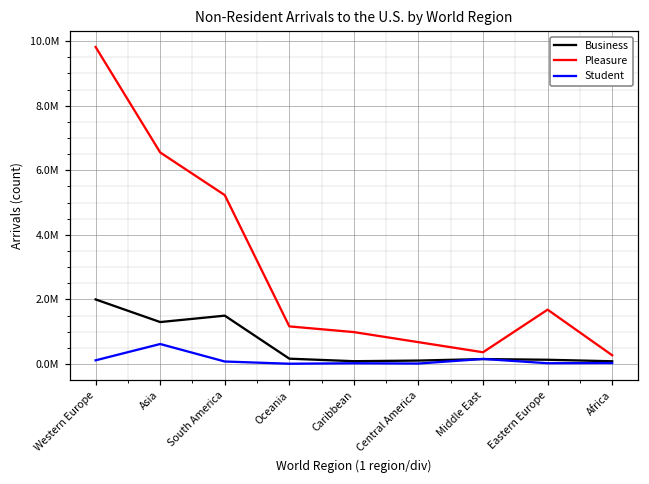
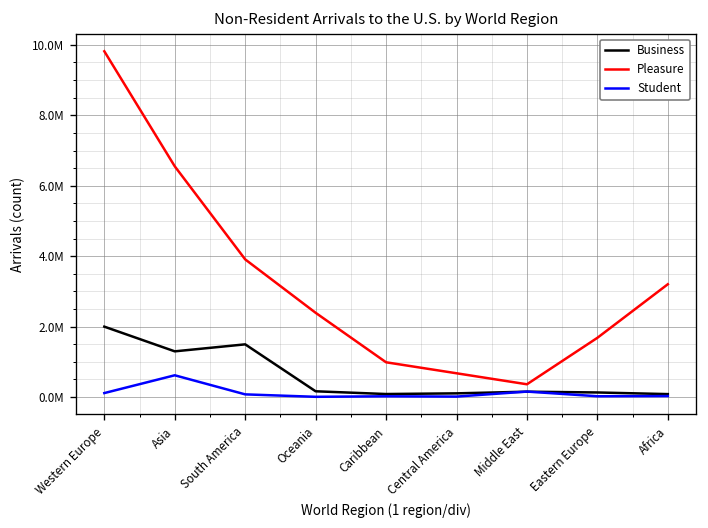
Pleasure, South America: 5200000 -> 3900000
Pleasure, Oceania: 1200000 -> 2400000
Pleasure, Africa: 300000 -> 3200000
